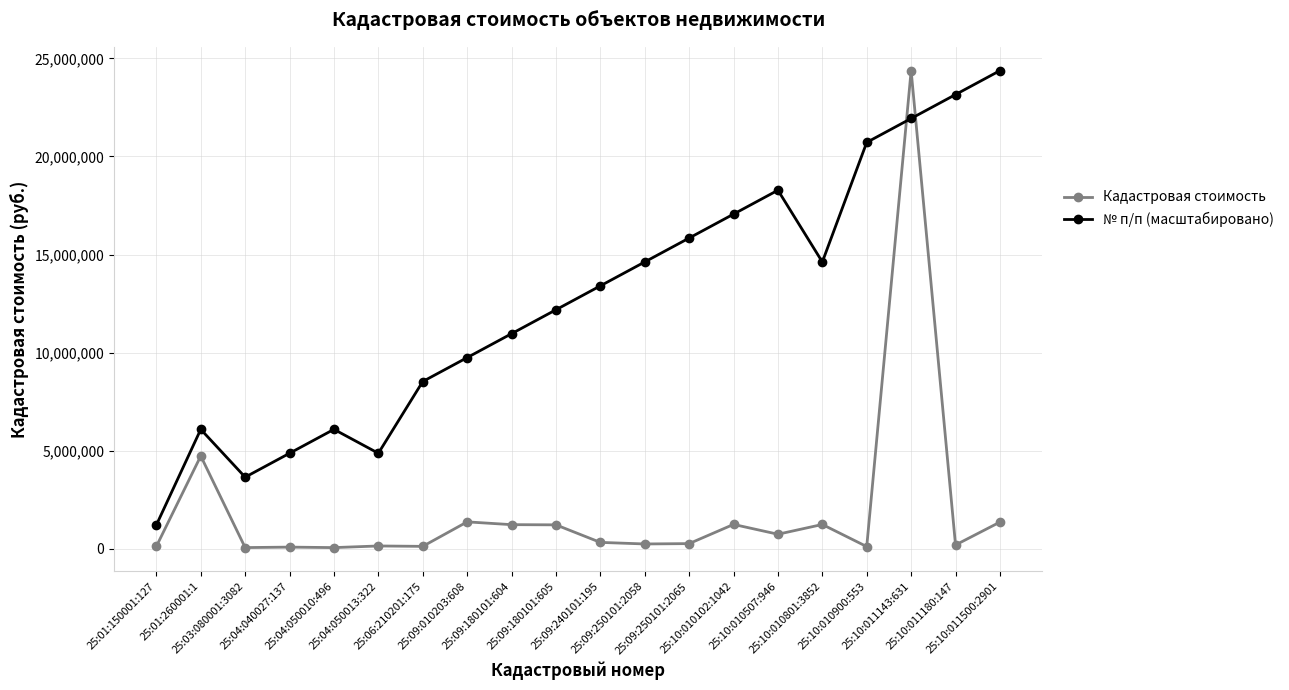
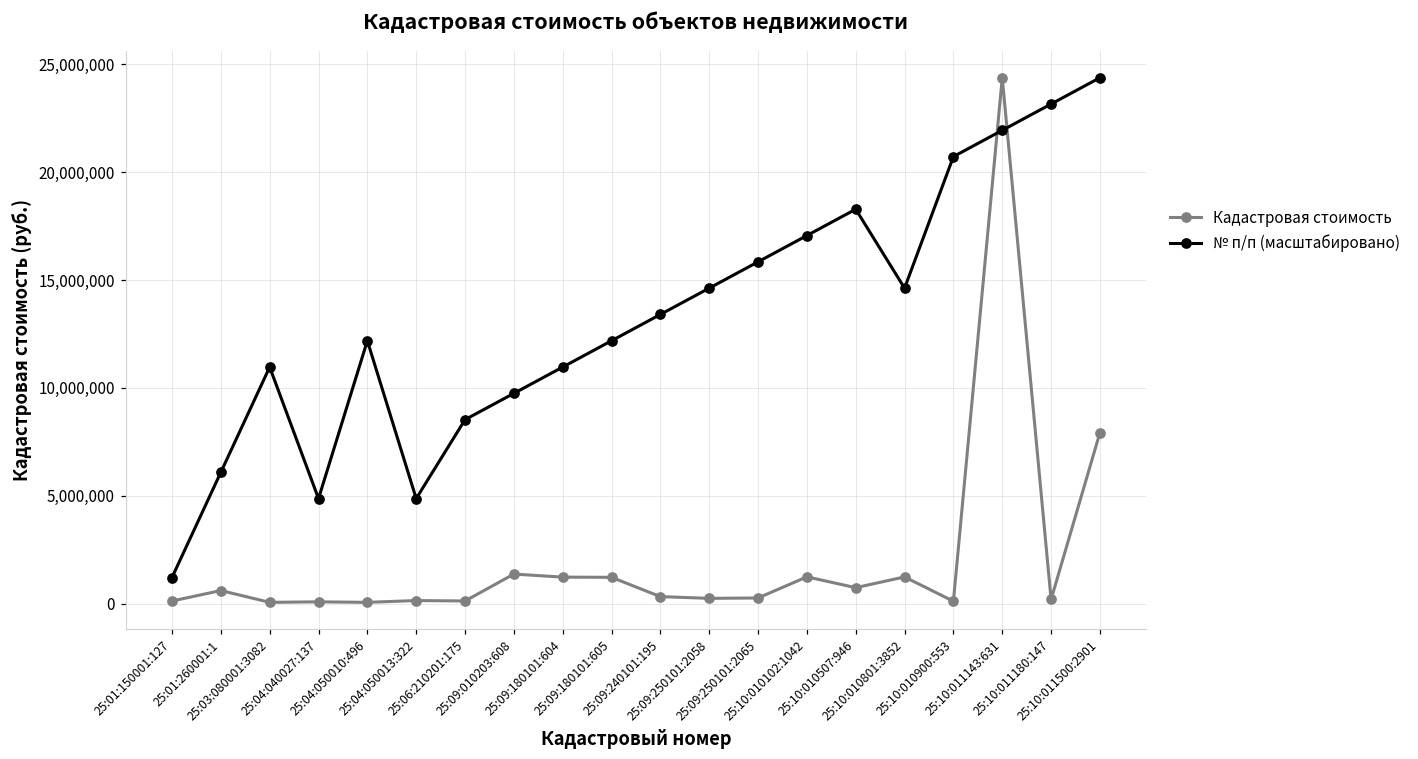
Кадастровая стоимость, 25:01:260001:1: 4,700,000 -> 600,000
№ п/п (масштабировано), 25:03:080001:3082: 3,700,000 -> 11,000,000
№ п/п (масштабировано), 25:04:050010:496: 6,100,000 -> 12,200,000
Кадастровая стоимость, 25:10:011500:2901: 1,400,000 -> 7,900,000
